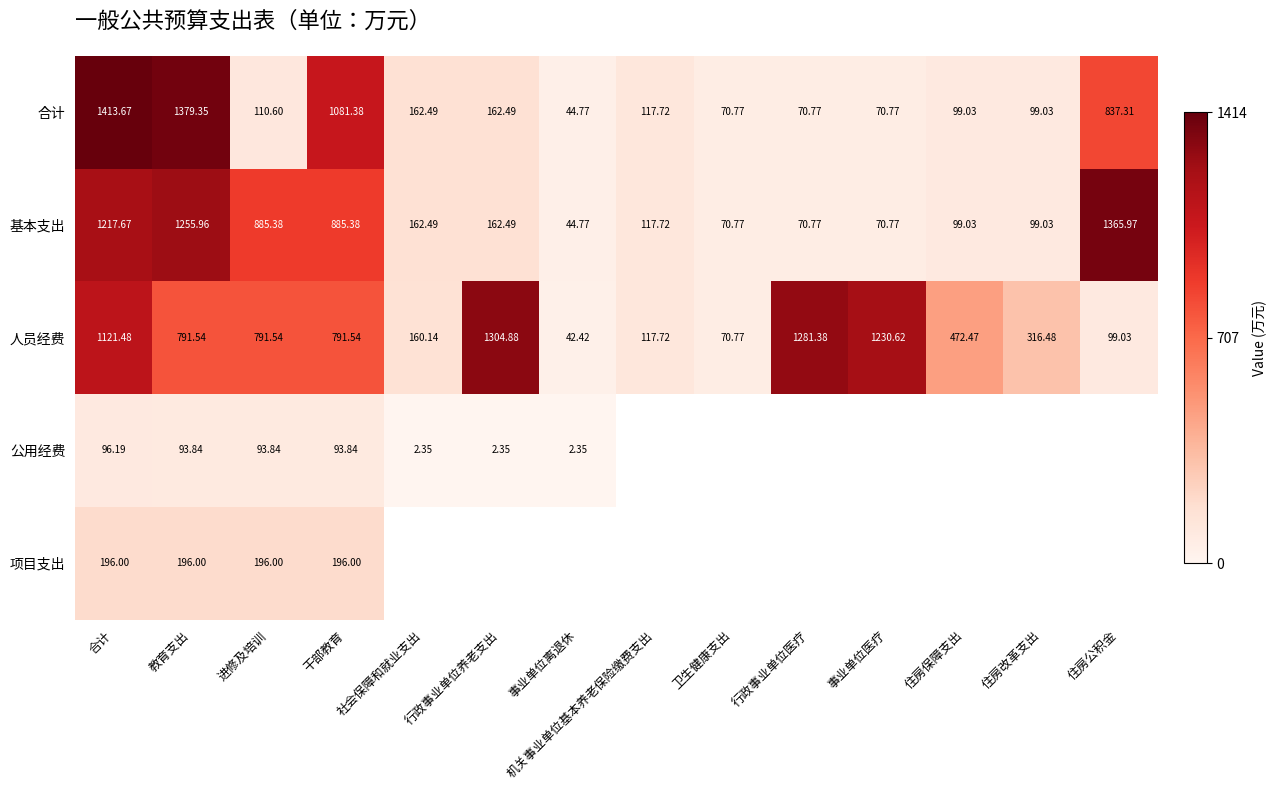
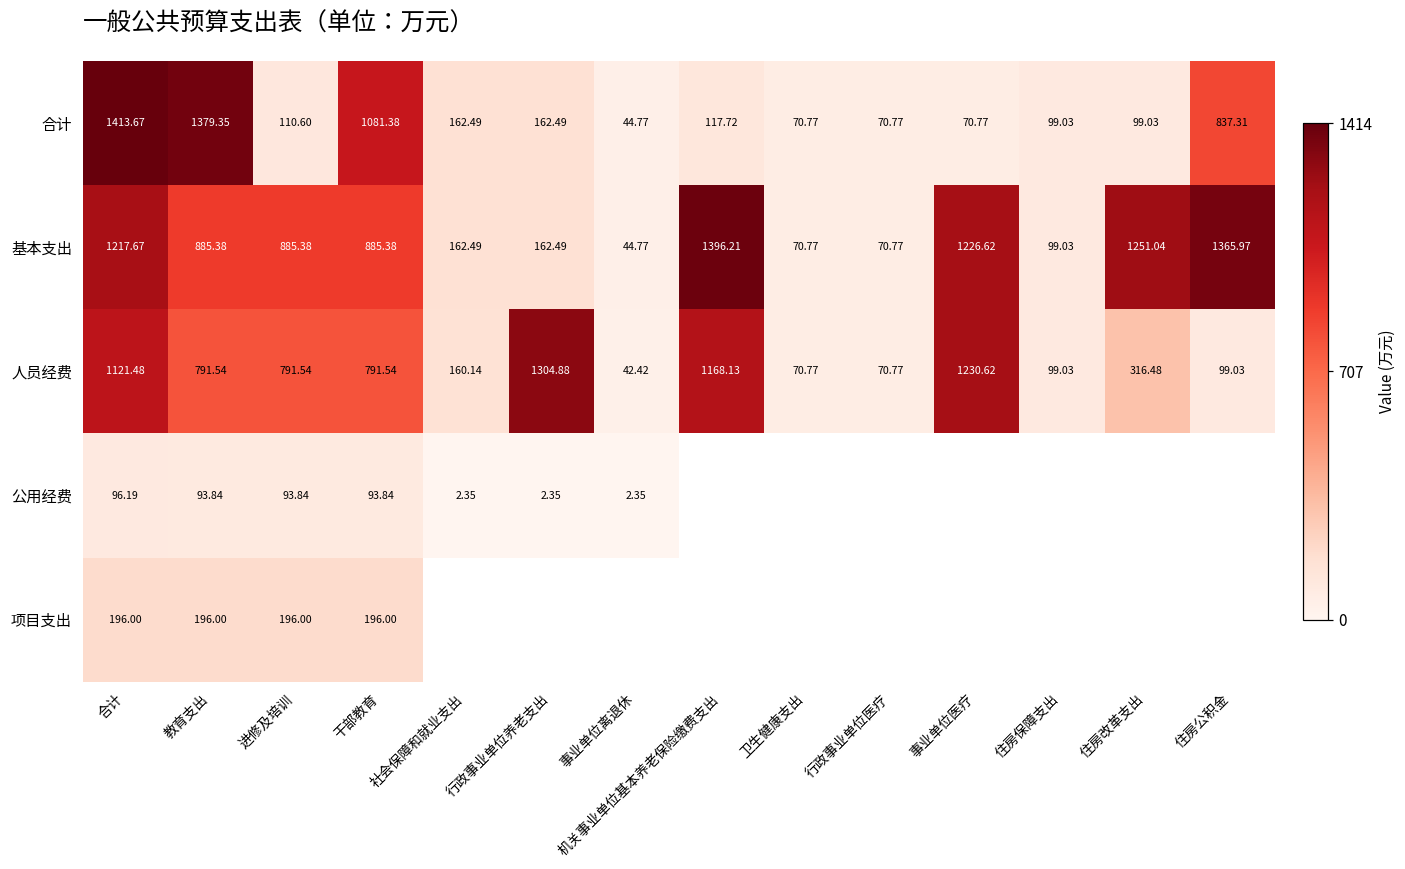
基本支出, 教育支出: 1255.96 -> 885.38
基本支出, 机关事业单位基本养老保险缴费支出: 117.72 -> 1396.21
基本支出, 事业单位医疗: 70.77 -> 1226.62
基本支出, 住房改革支出: 99.03 -> 1251.04
人员经费, 机关事业单位基本养老保险缴费支出: 117.72 -> 1168.13
人员经费, 行政事业单位医疗: 1281.38 -> 70.77
人员经费, 住房保障支出: 472.47 -> 99.03
